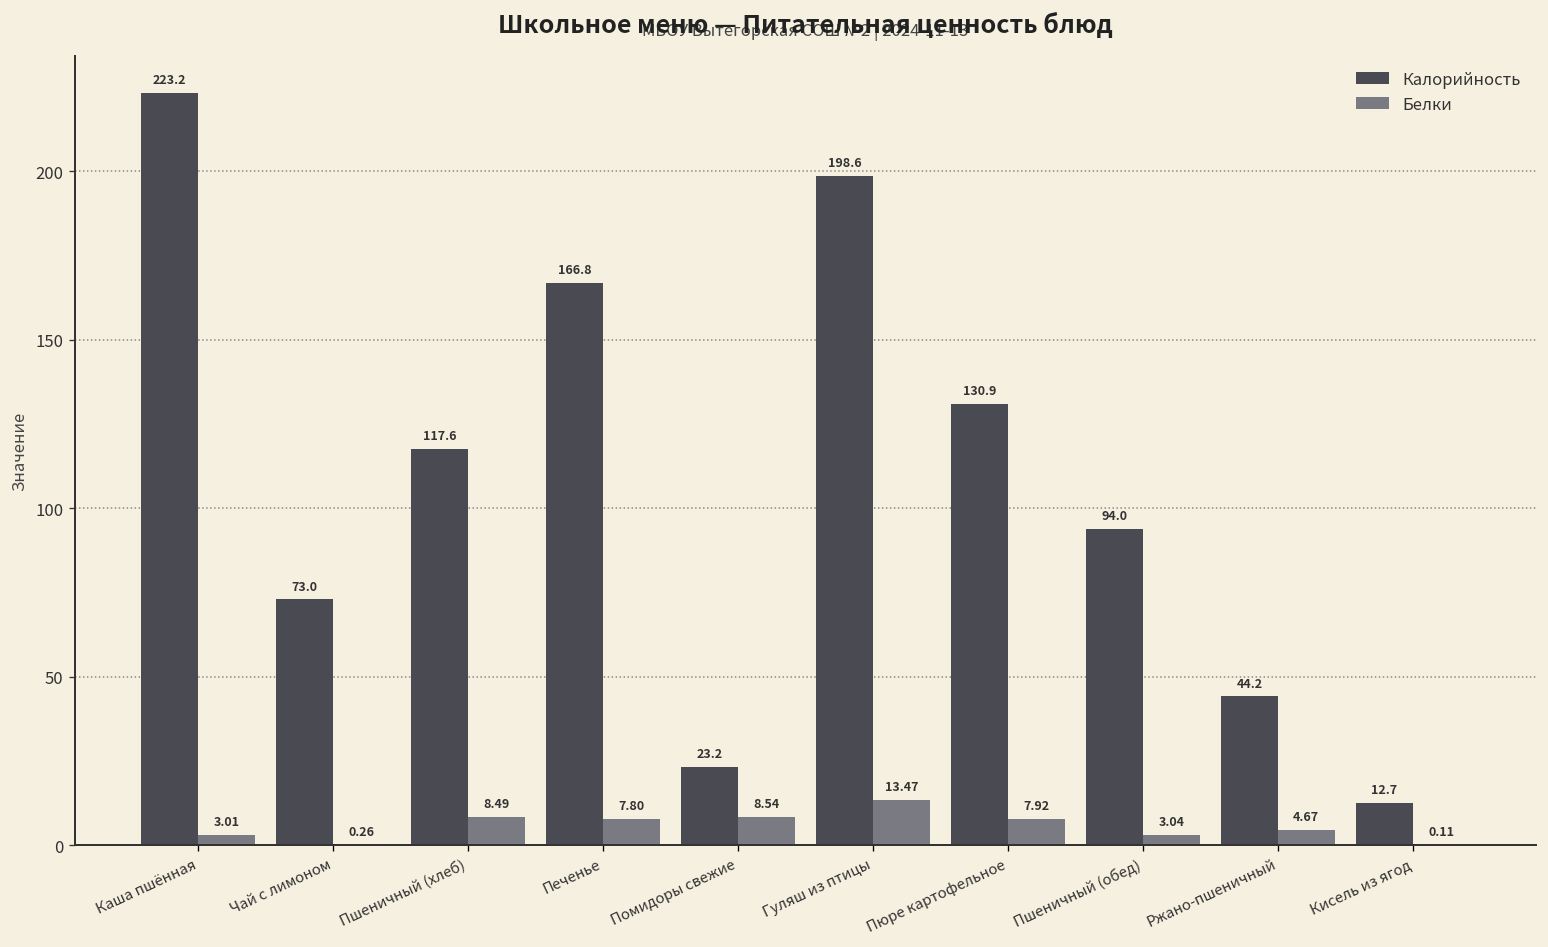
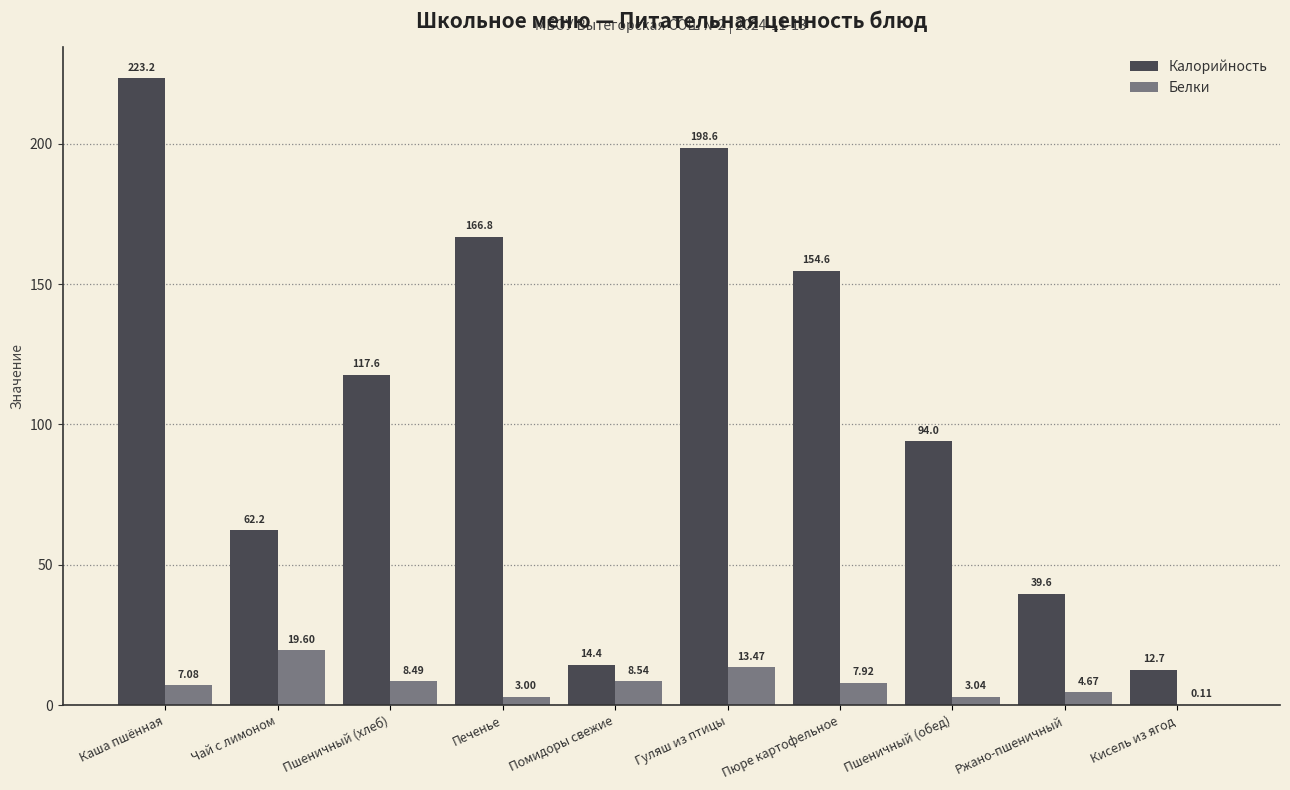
Белки, Каша пшённая: 3.01 -> 7.08
Калорийность, Чай с лимоном: 73.0 -> 62.2
Белки, Чай с лимоном: 0.26 -> 19.60
Белки, Печенье: 7.80 -> 3.00
Калорийность, Помидоры свежие: 23.2 -> 14.4
Калорийность, Пюре картофельное: 130.9 -> 154.6
Калорийность, Ржано-пшеничный: 44.2 -> 39.6
